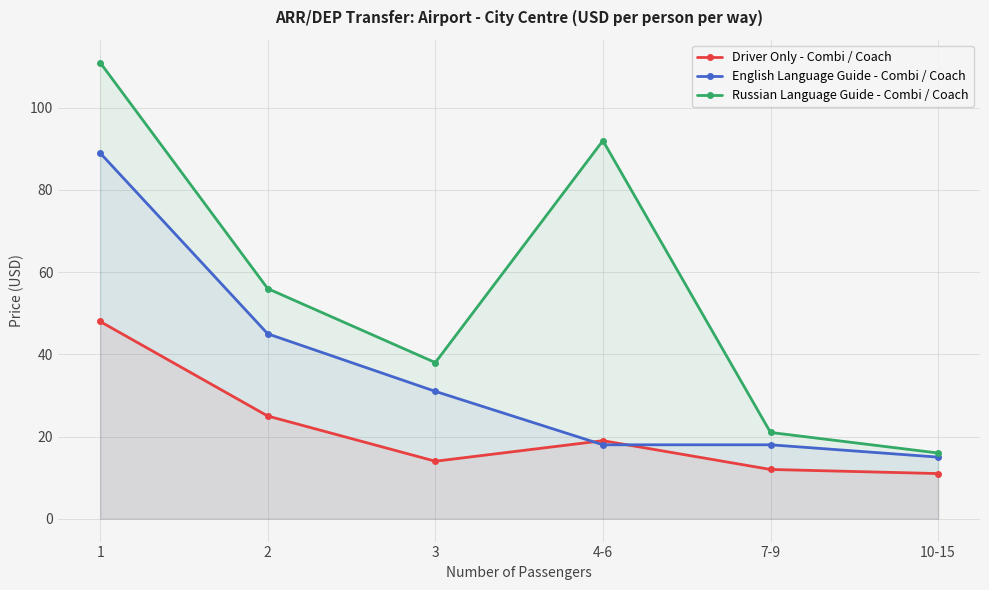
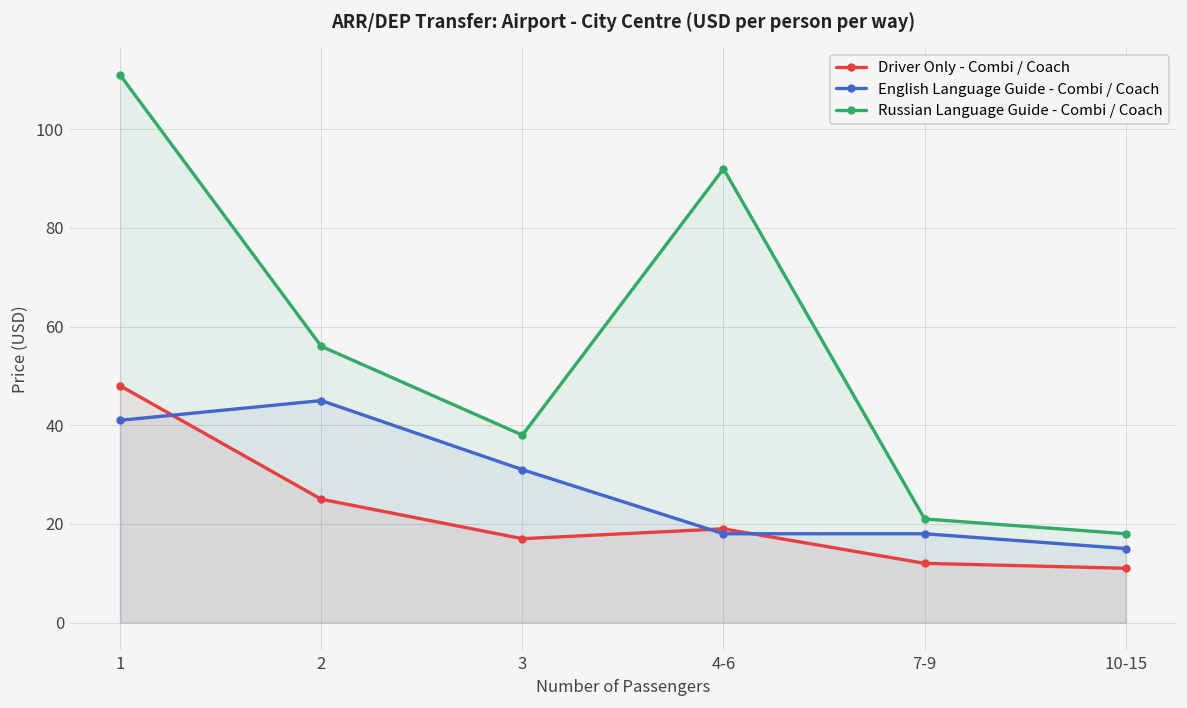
English Language Guide - Combi / Coach, 1: 89 -> 41
Driver Only - Combi / Coach, 3: 14 -> 17
Russian Language Guide - Combi / Coach, 10-15: 16 -> 18
